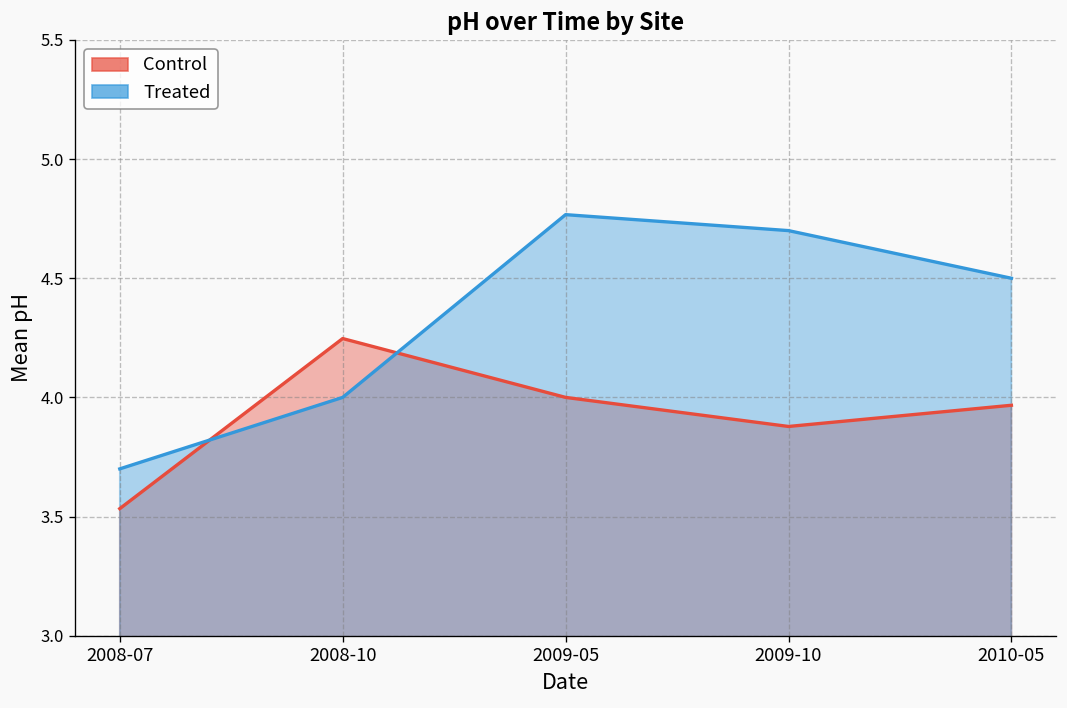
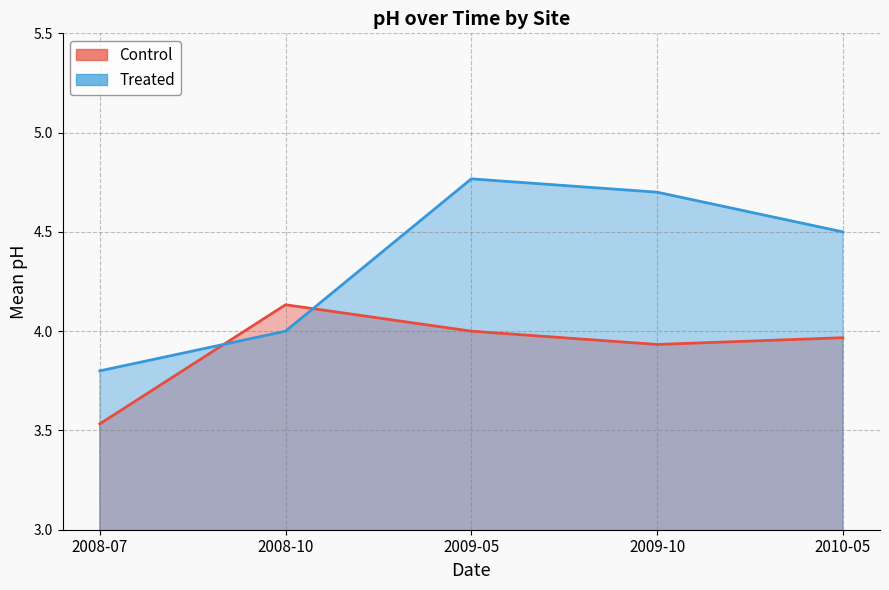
Treated, 2008-07: 3.7 -> 3.8
Control, 2008-10: 4.25 -> 4.13
Control, 2009-10: 3.88 -> 3.93
